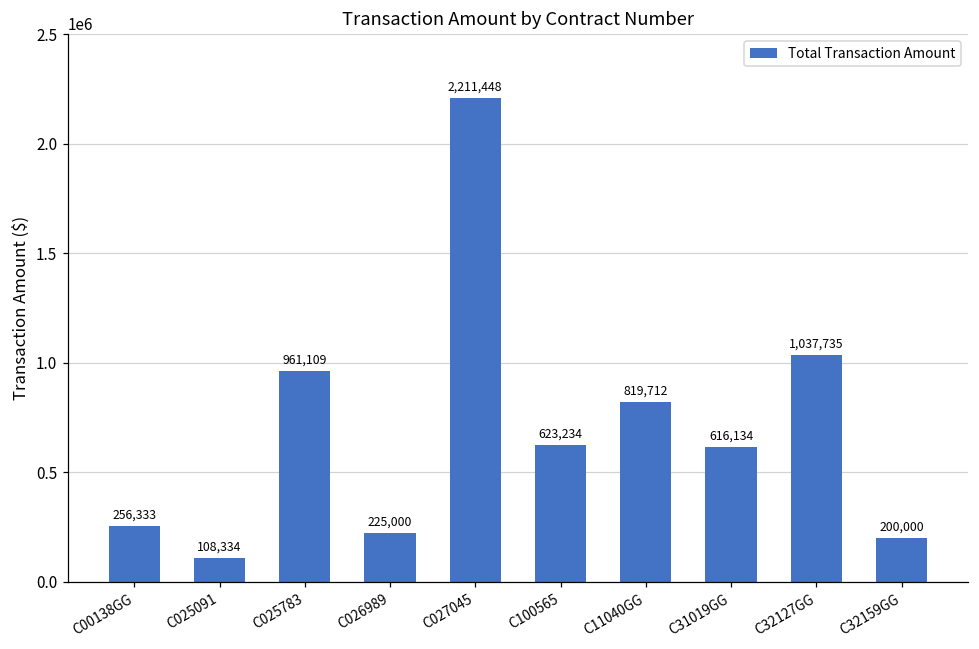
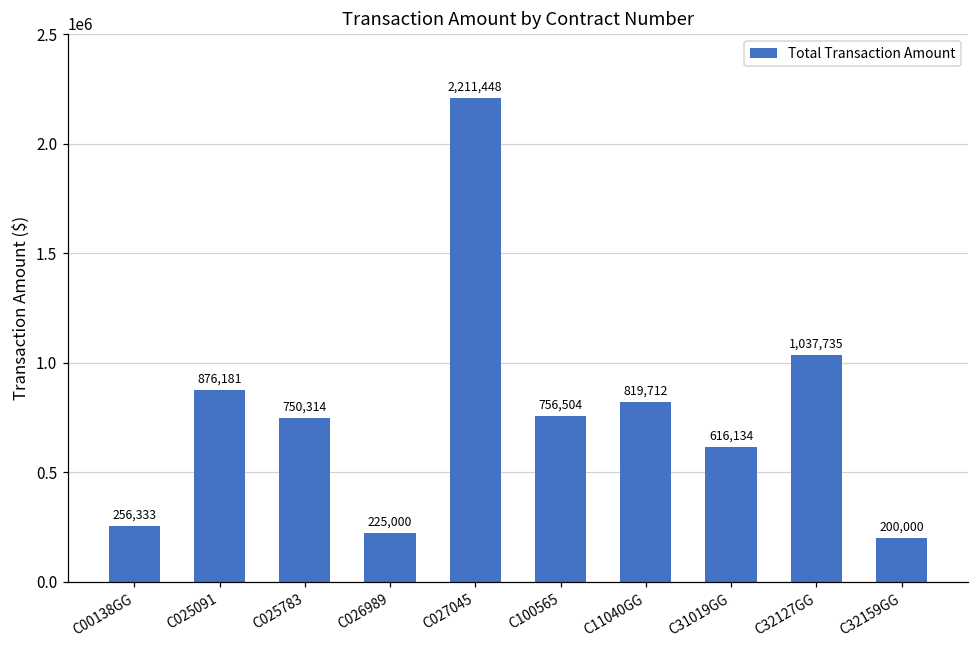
C025091: 108,334 -> 876,181
C025783: 961,109 -> 750,314
C100565: 623,234 -> 756,504
